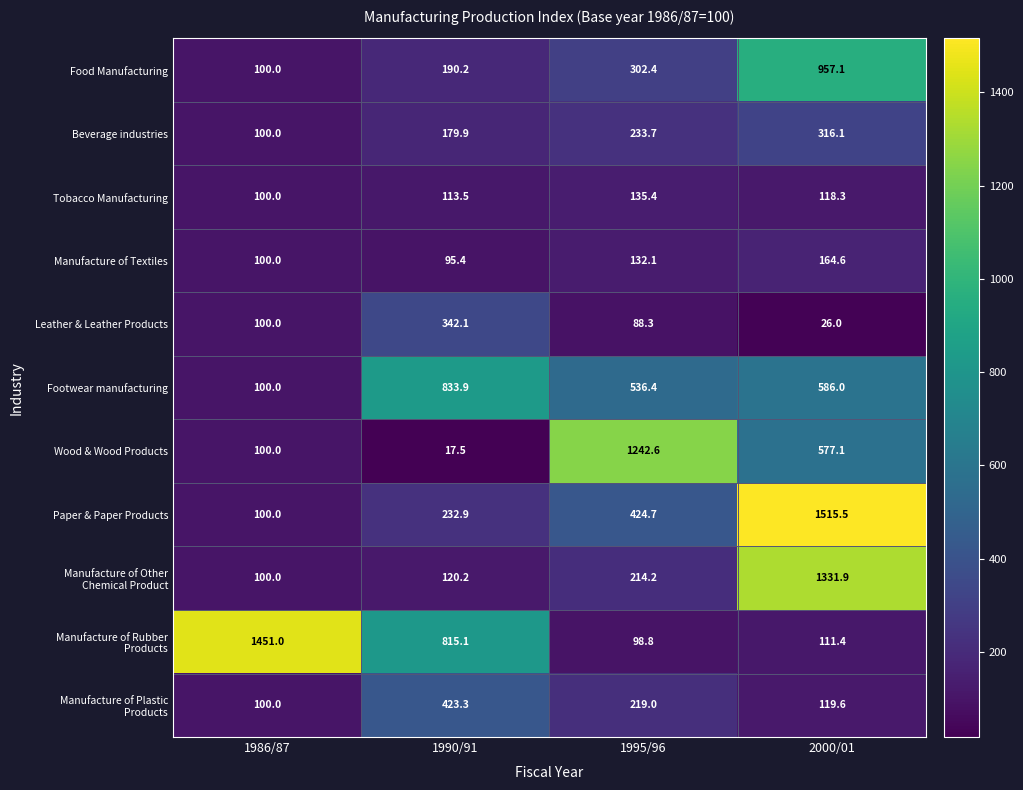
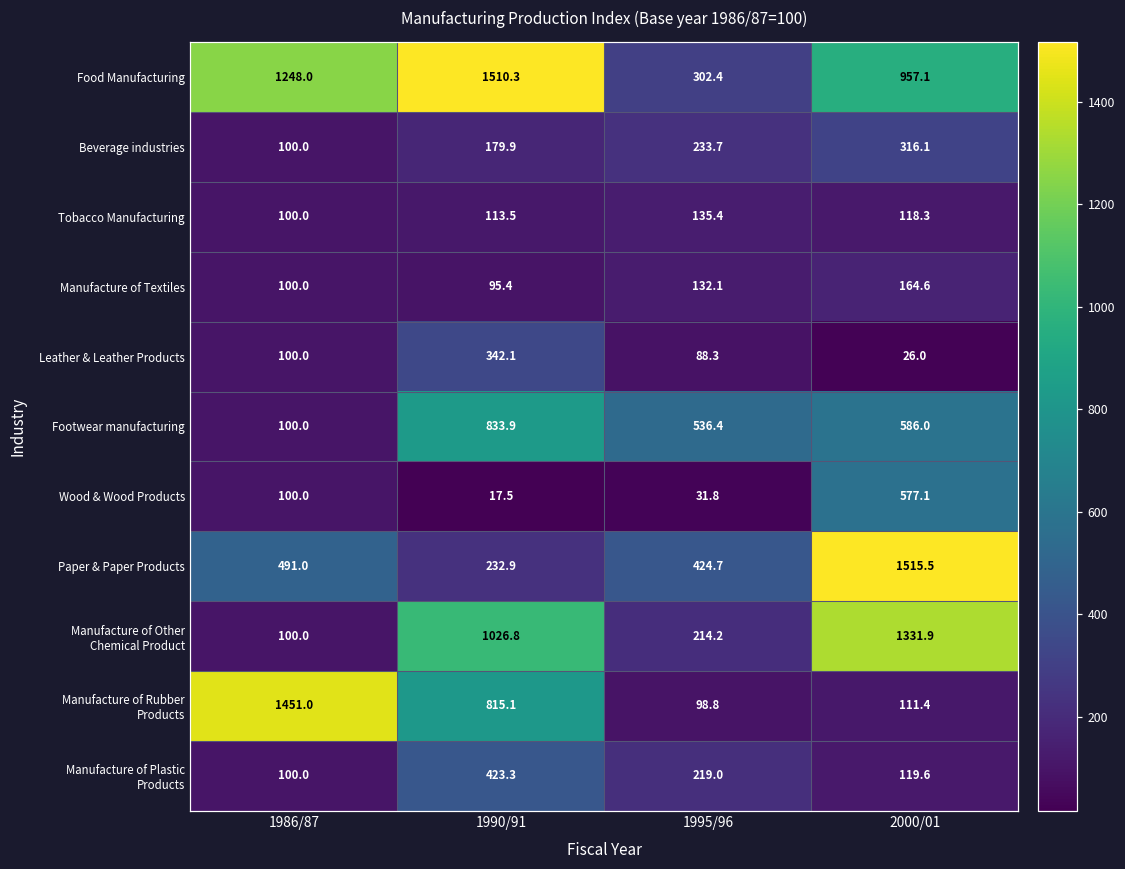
Food Manufacturing, 1986/87: 100.0 -> 1248.0
Food Manufacturing, 1990/91: 190.2 -> 1510.3
Wood & Wood Products, 1995/96: 1242.6 -> 31.8
Paper & Paper Products, 1986/87: 100.0 -> 491.0
Manufacture of Other Chemical Product, 1990/91: 120.2 -> 1026.8
